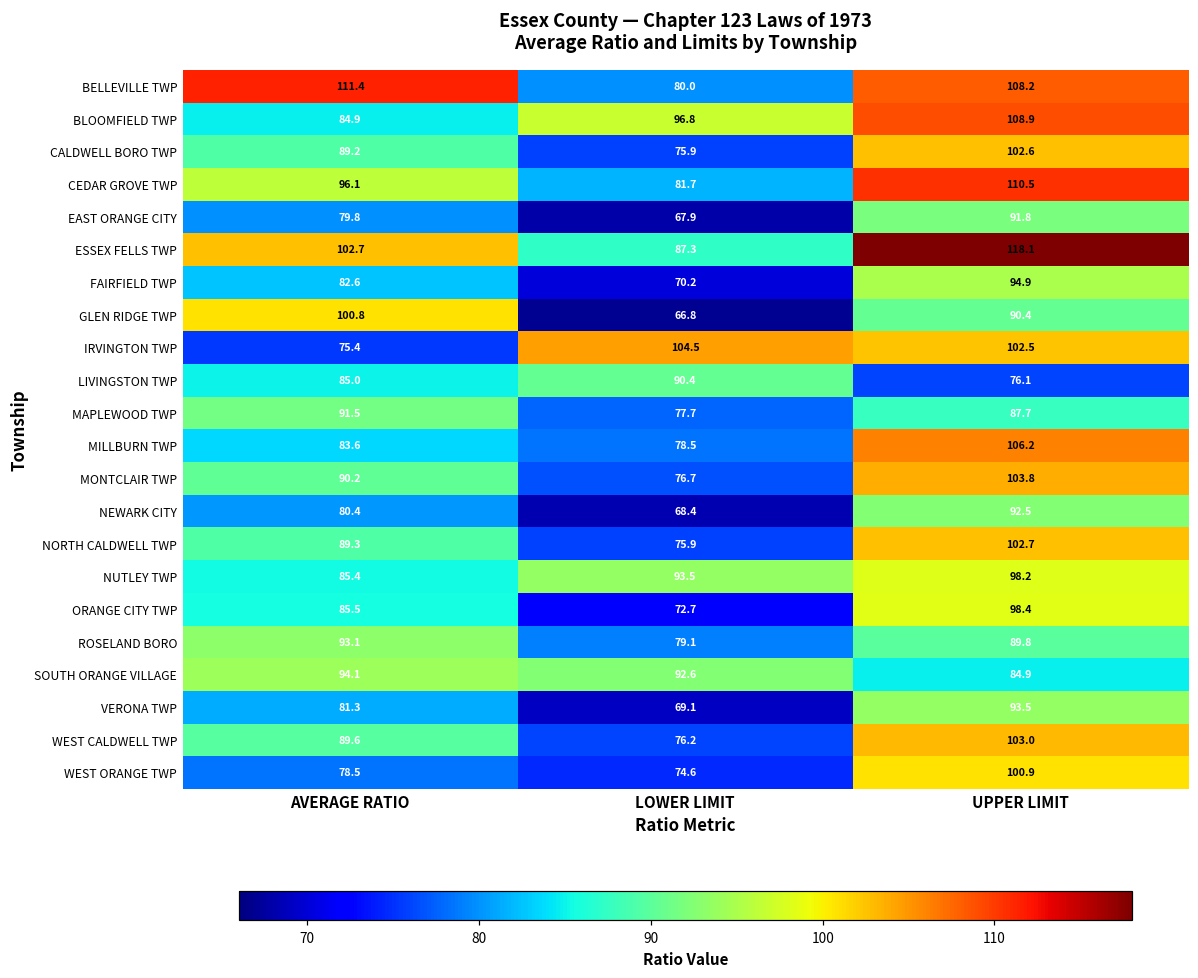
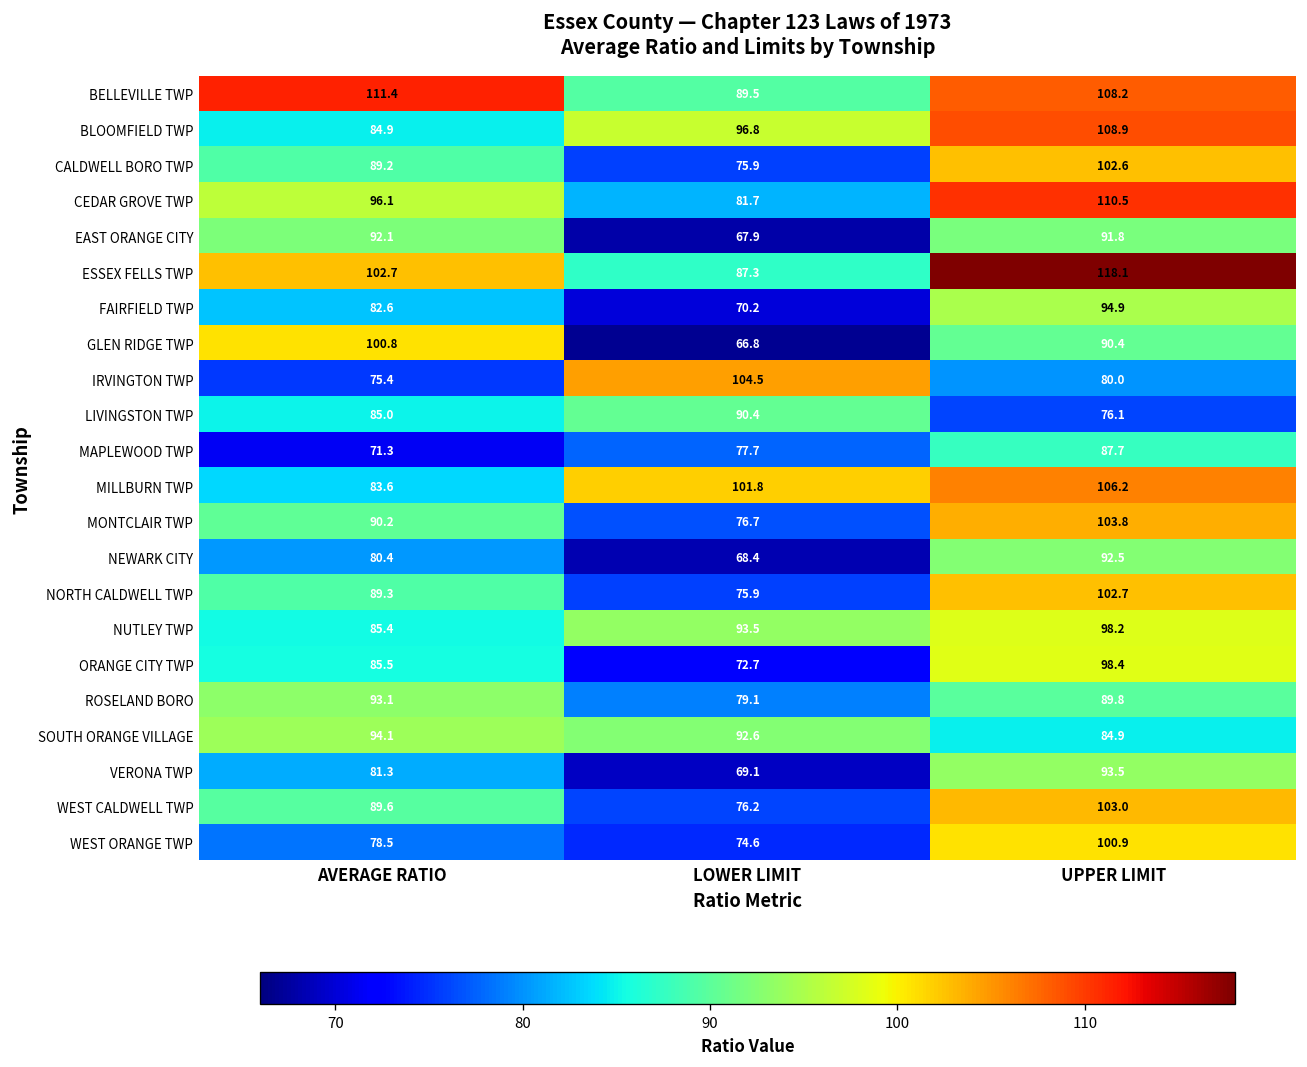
BELLEVILLE TWP, LOWER LIMIT: 80.0 -> 89.5
EAST ORANGE CITY, AVERAGE RATIO: 79.8 -> 92.1
IRVINGTON TWP, UPPER LIMIT: 102.5 -> 80.0
MAPLEWOOD TWP, AVERAGE RATIO: 91.5 -> 71.3
MILLBURN TWP, LOWER LIMIT: 78.5 -> 101.8
